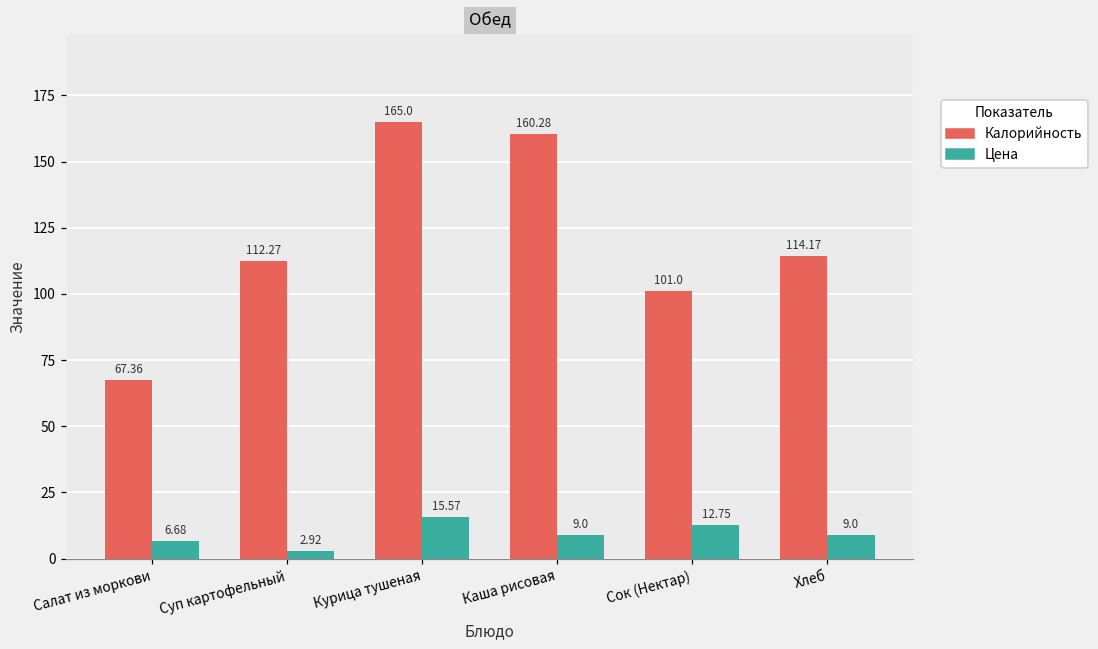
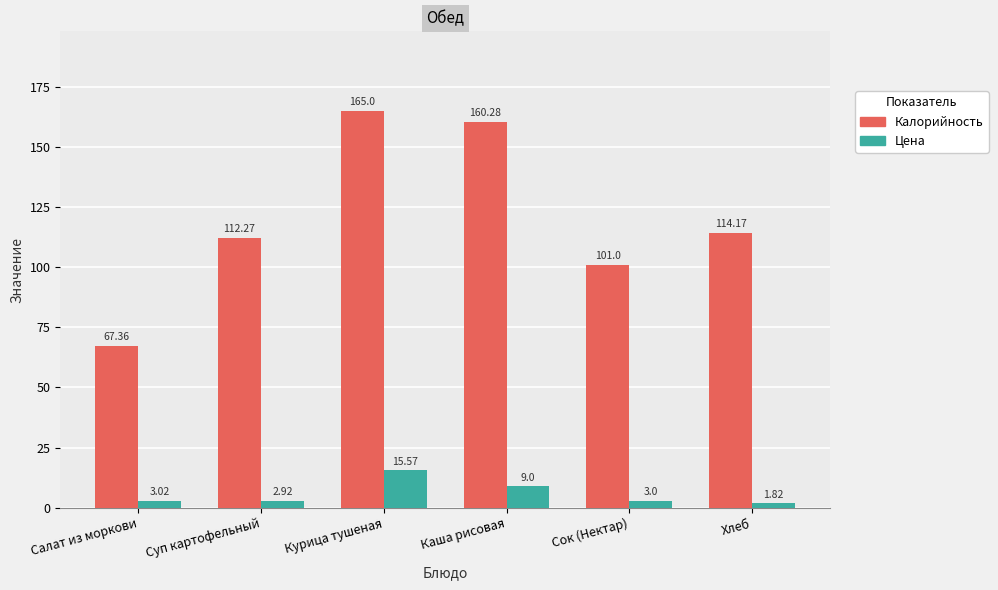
Цена, Салат из моркови: 6.68 -> 3.02
Цена, Сок (Нектар): 12.75 -> 3.0
Цена, Хлеб: 9.0 -> 1.82
